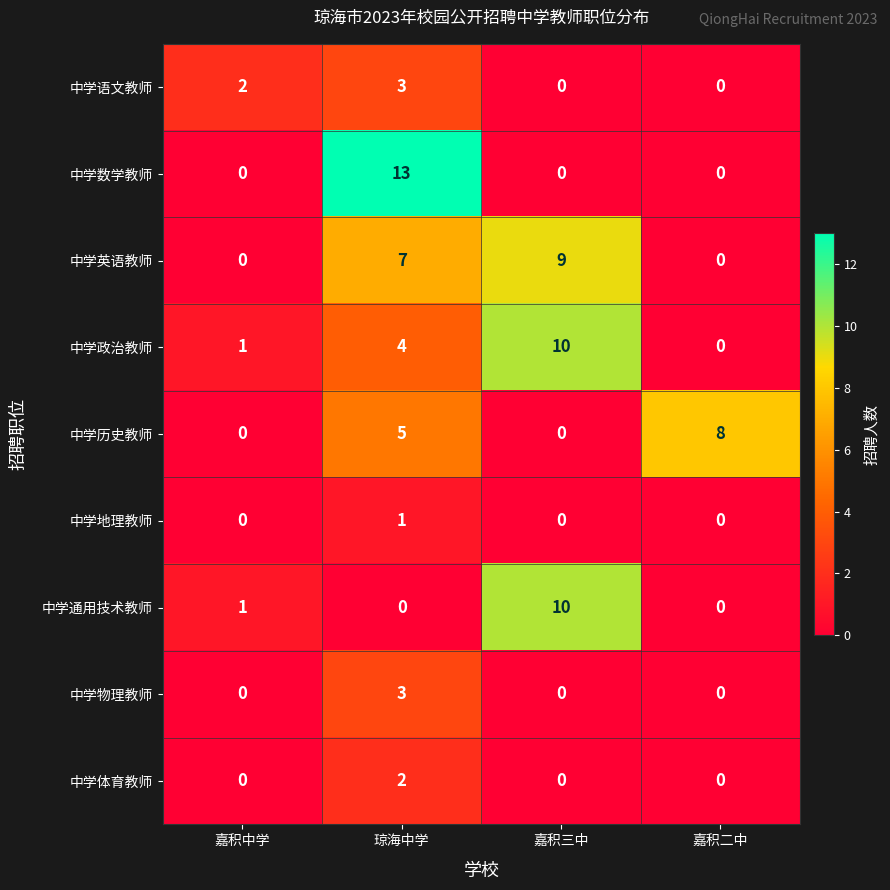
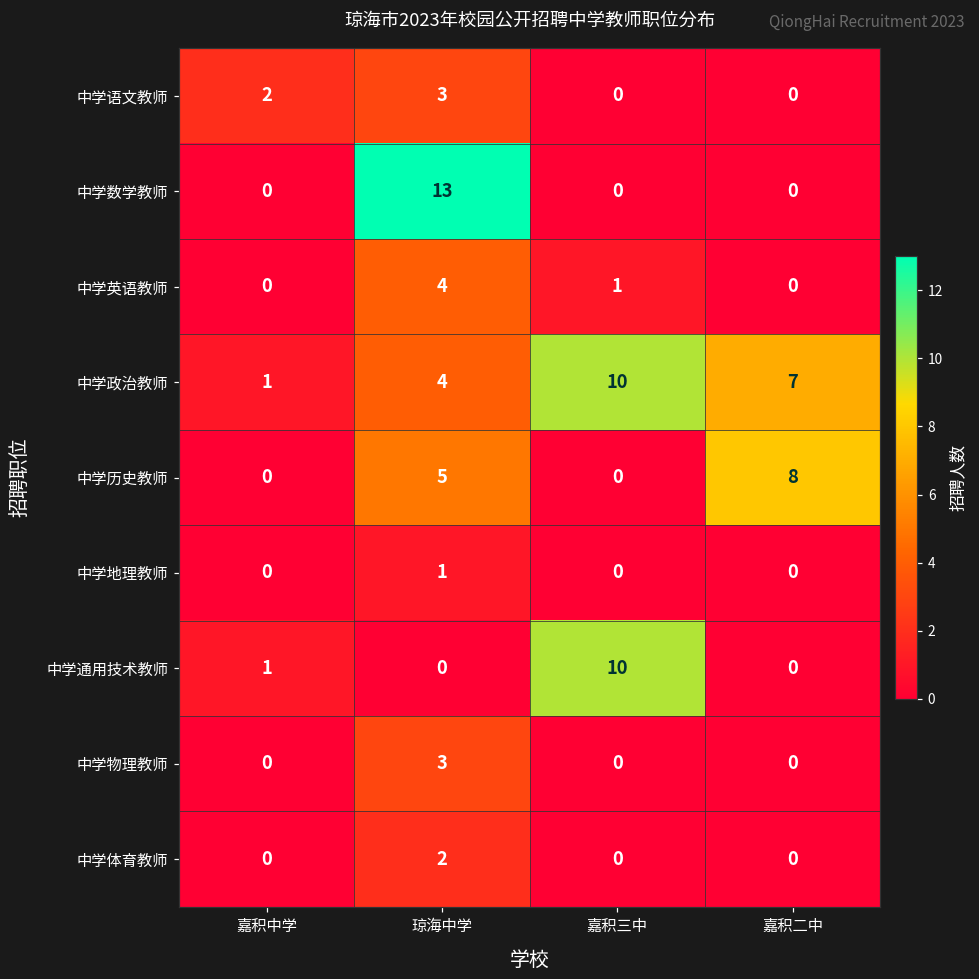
中学英语教师, 琼海中学: 7 -> 4
中学英语教师, 嘉积三中: 9 -> 1
中学政治教师, 嘉积二中: 0 -> 7
